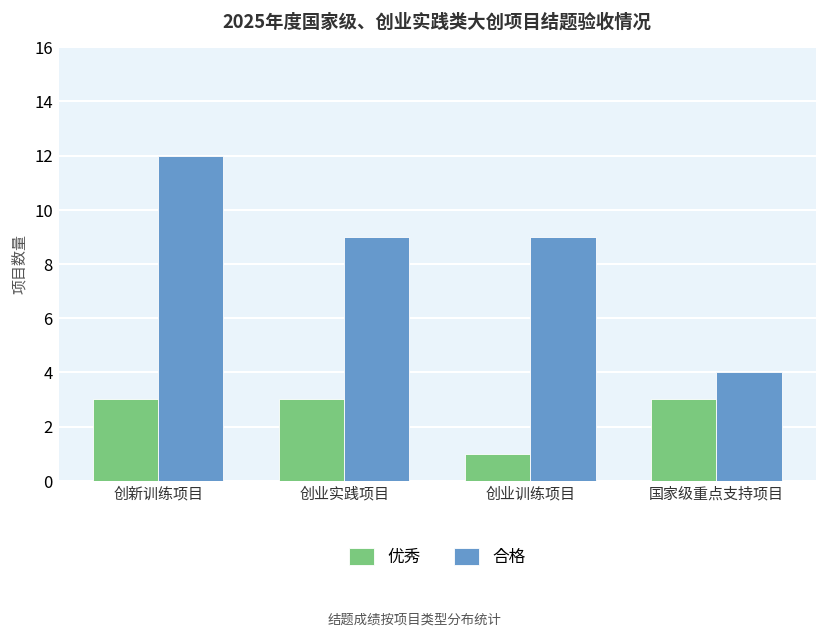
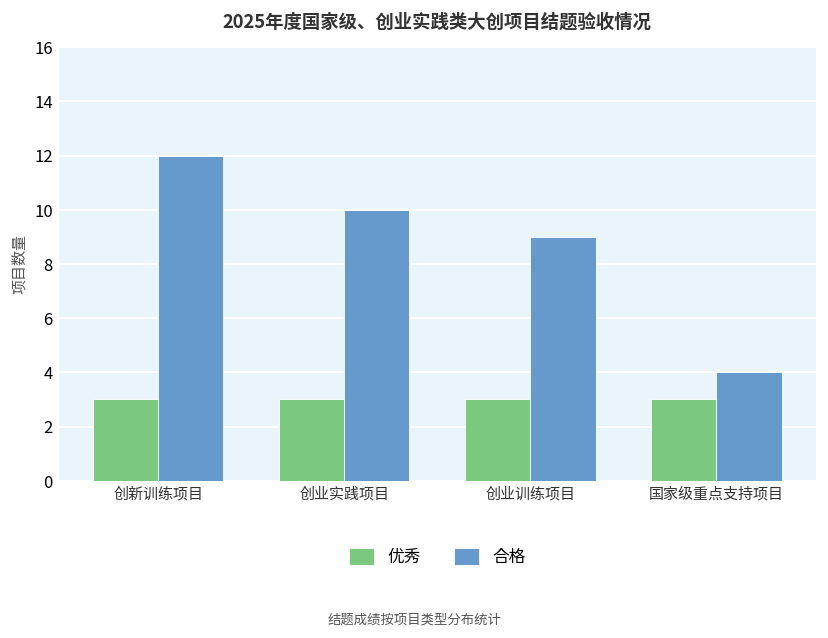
合格, 创业实践项目: 9 -> 10
优秀, 创业训练项目: 1 -> 3
